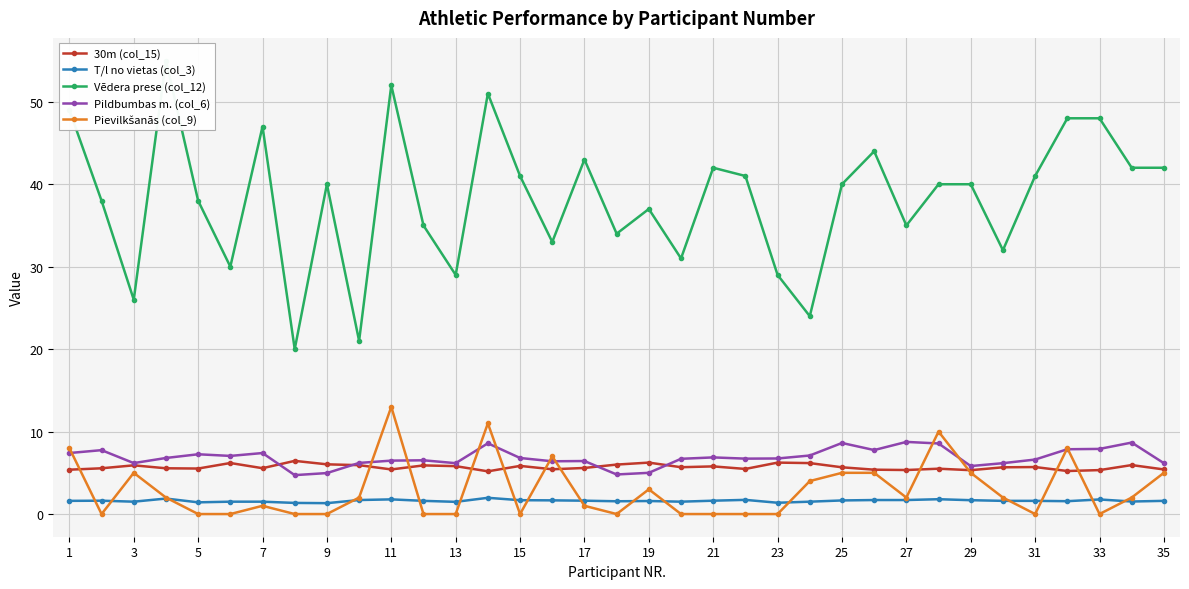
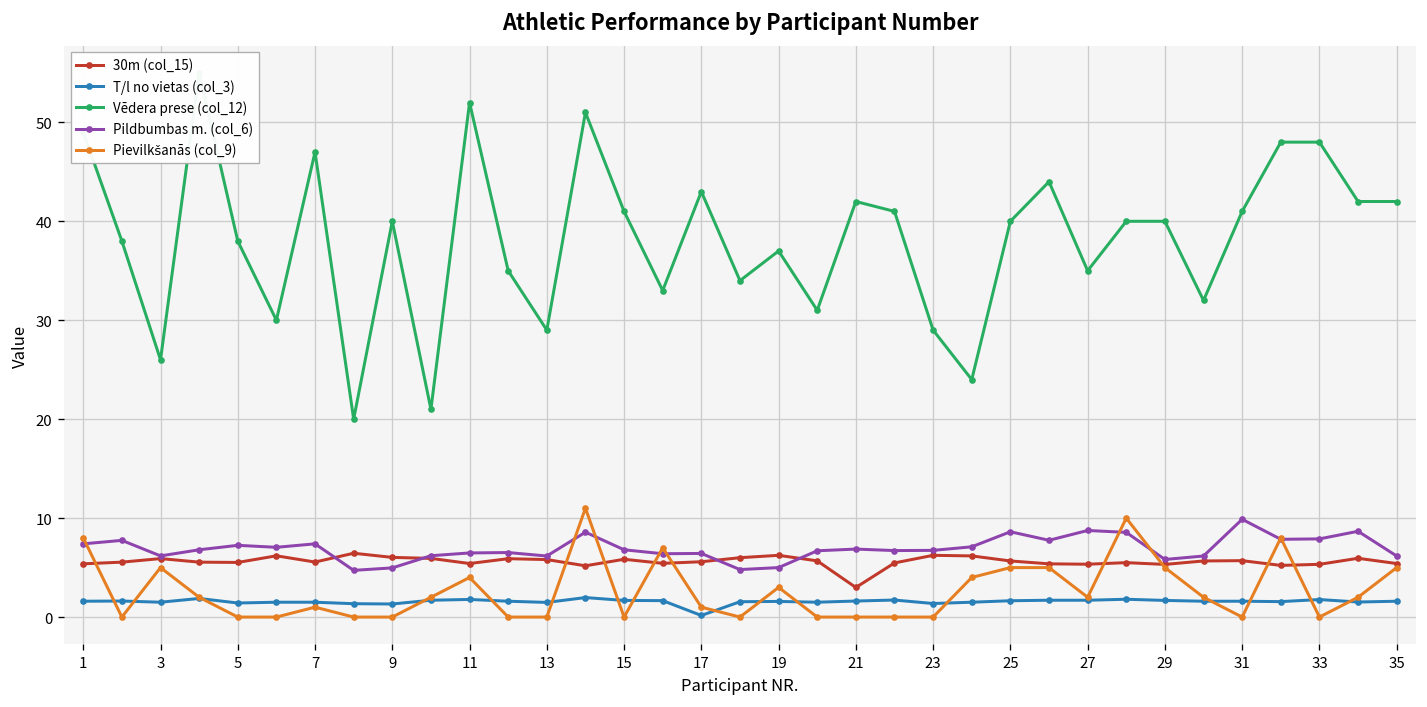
Pievilkšanās (col_9), 11: 13 -> 4
T/l no vietas (col_3), 17: 2 -> 0
30m (col_15), 21: 6 -> 3
Pildbumbas m. (col_6), 31: 7 -> 10
